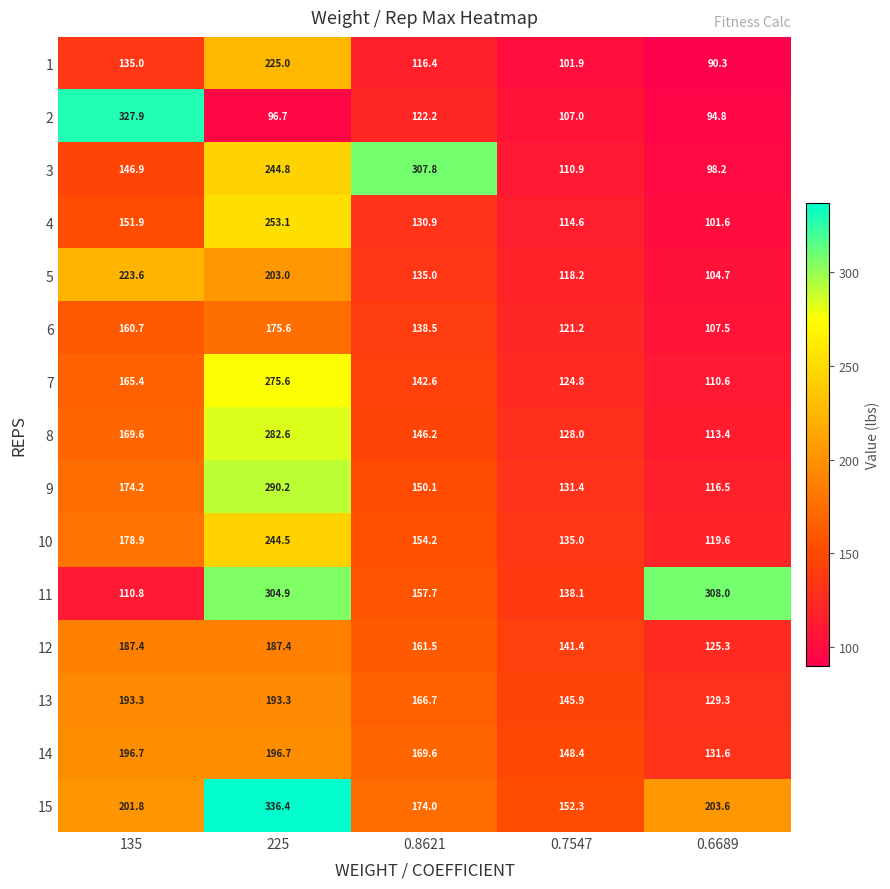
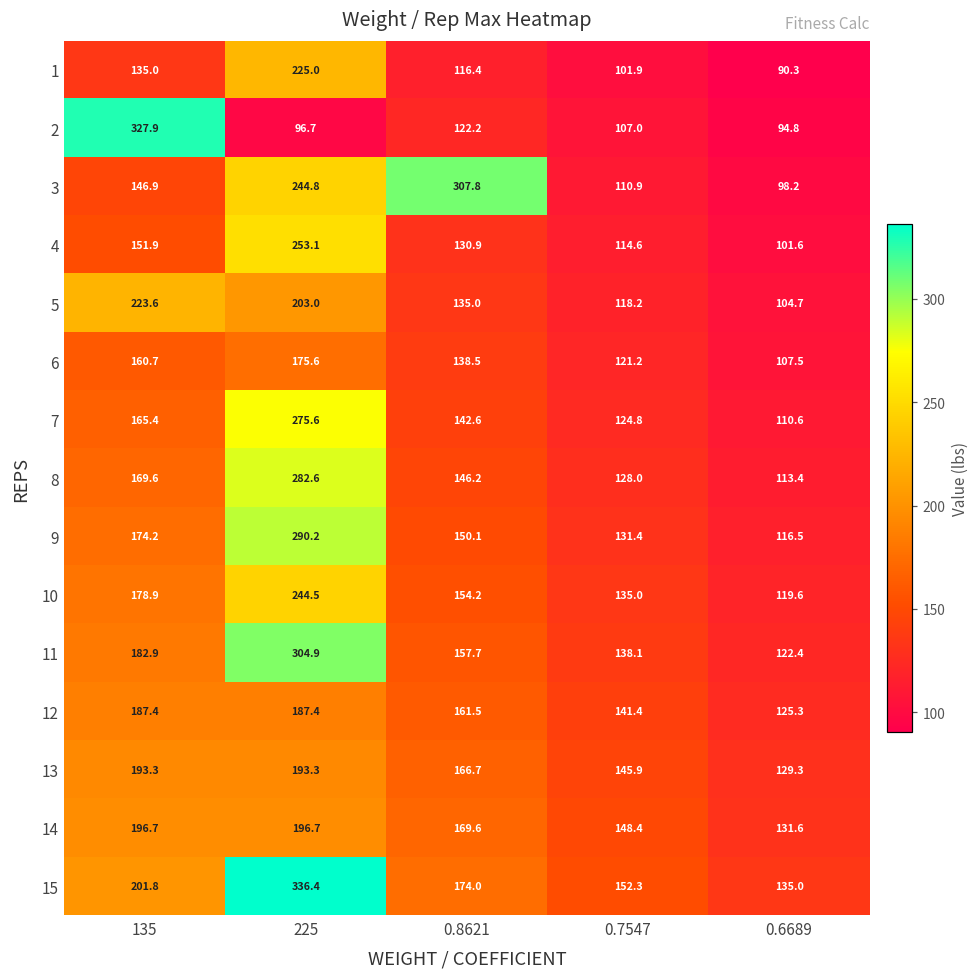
11, 135: 110.8 -> 182.9
11, 0.6689: 308.0 -> 122.4
15, 0.6689: 203.6 -> 135.0
